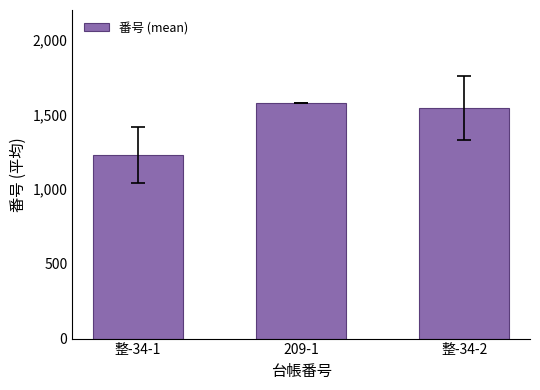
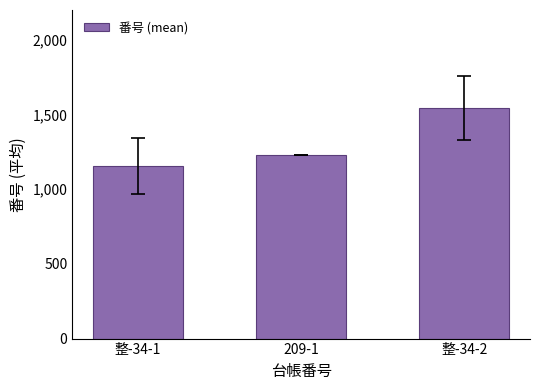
番号 (mean), 整-34-1: 1,230 -> 1,160
番号 (mean), 209-1: 1,580 -> 1,230
